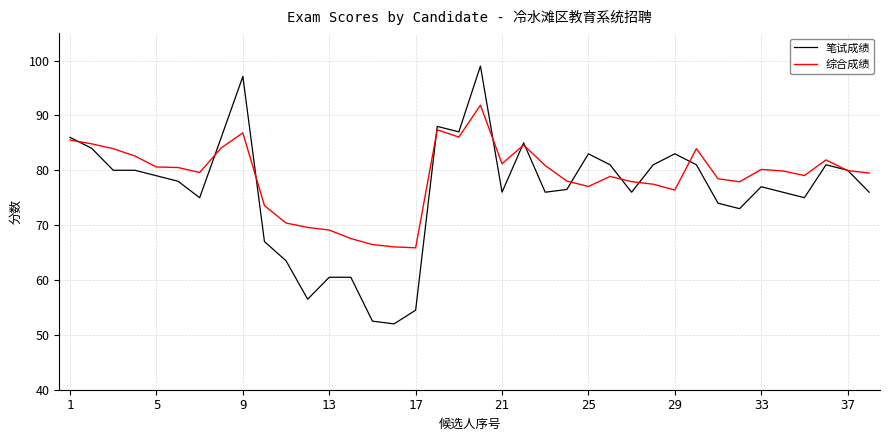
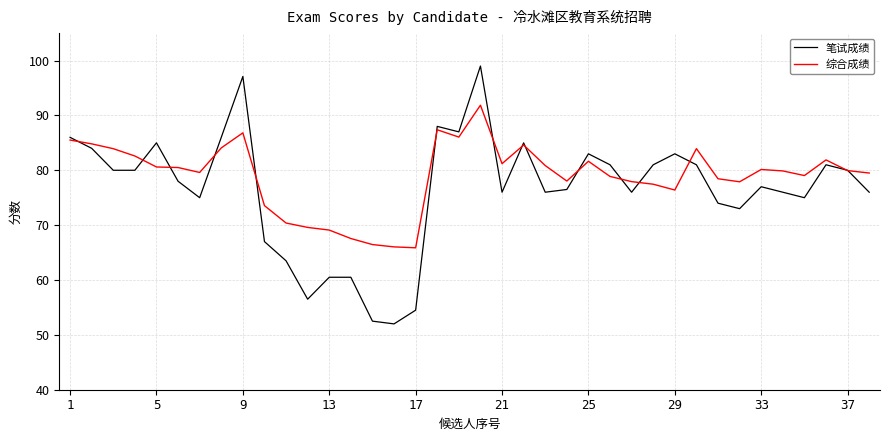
笔试成绩, 5: 79 -> 85
综合成绩, 25: 77 -> 82
